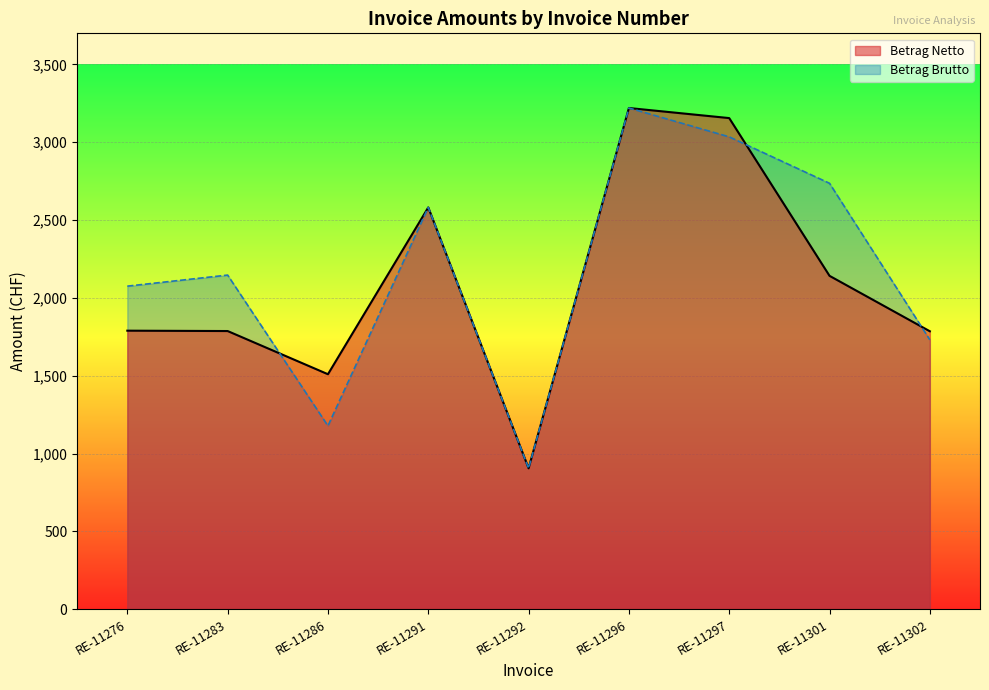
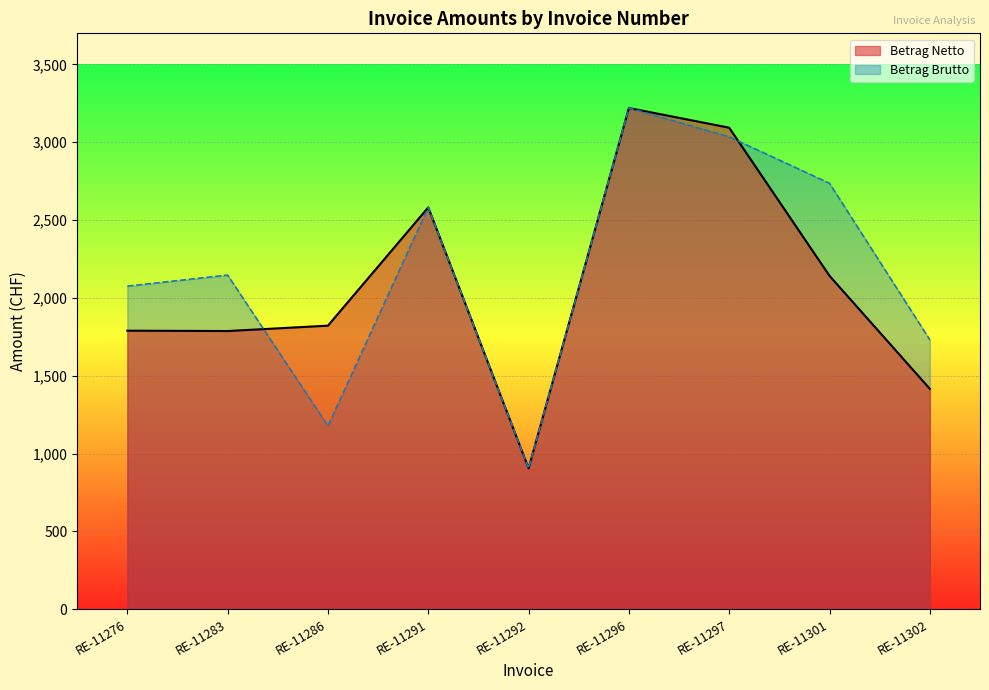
Betrag Netto, RE-11286: 1,510 -> 1,820
Betrag Netto, RE-11297: 3,160 -> 3,090
Betrag Netto, RE-11302: 1,790 -> 1,420
